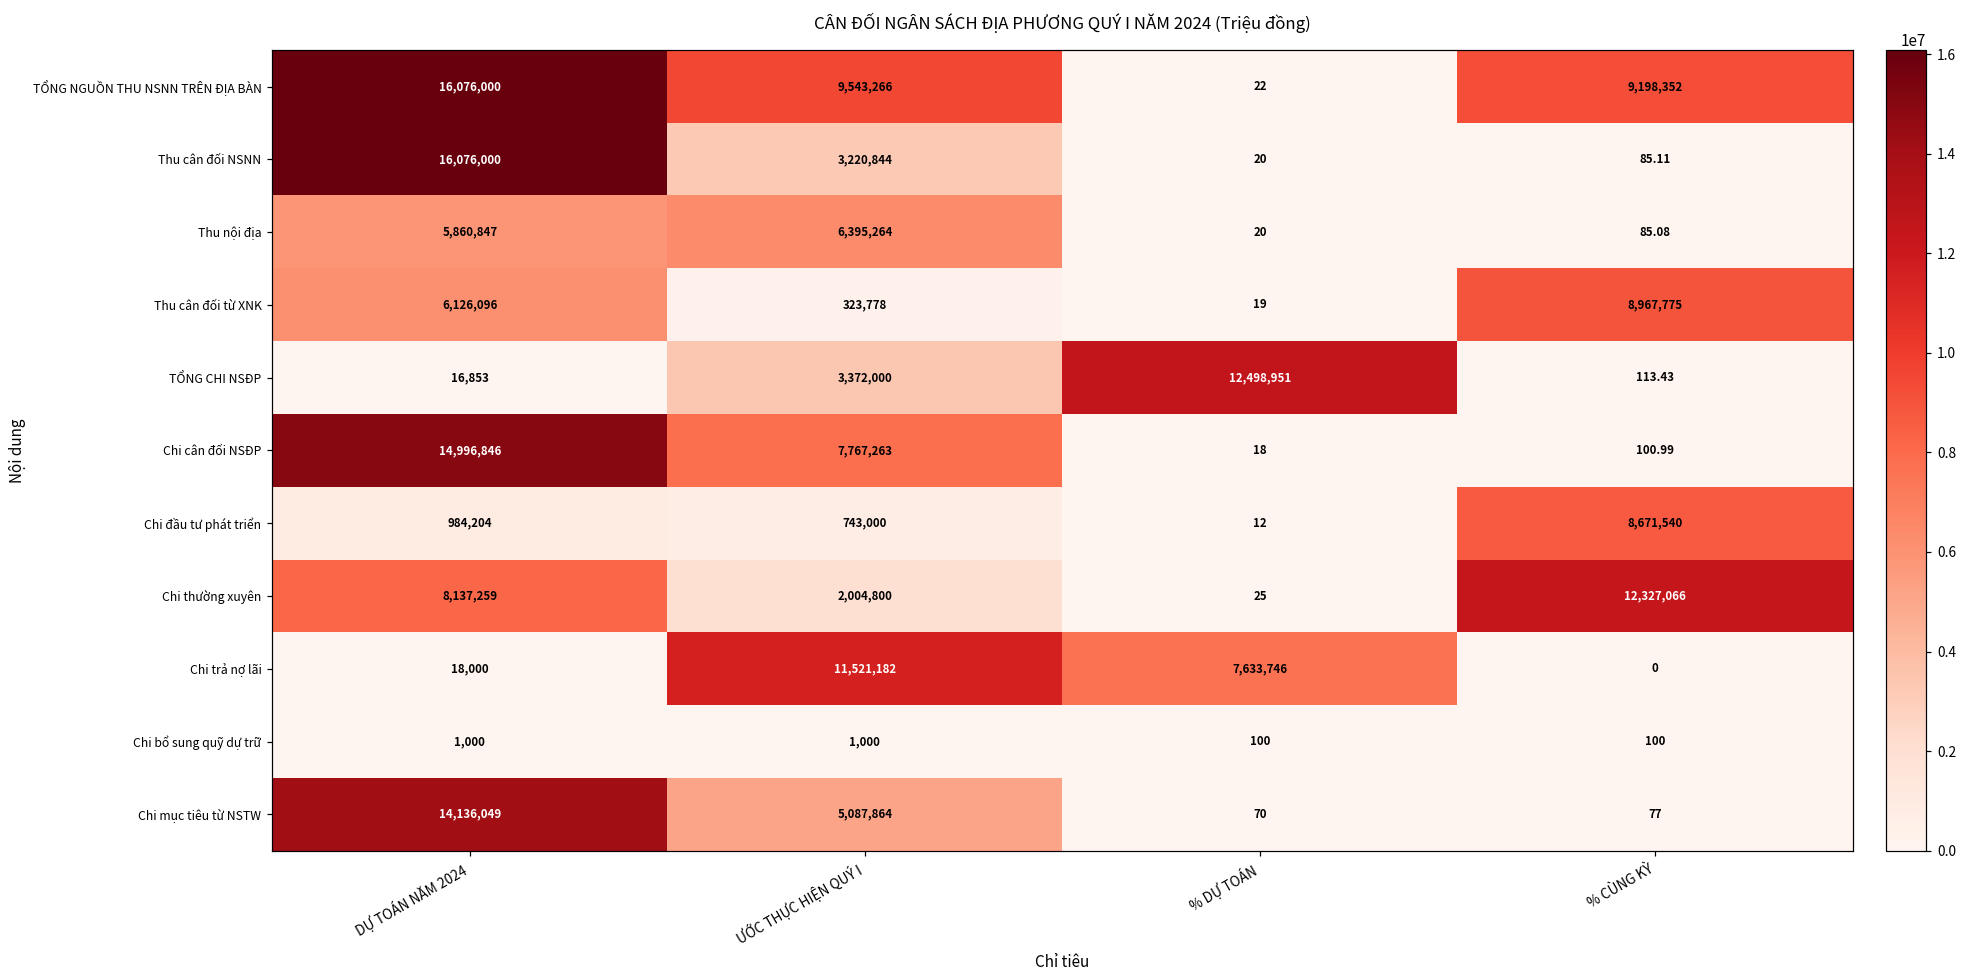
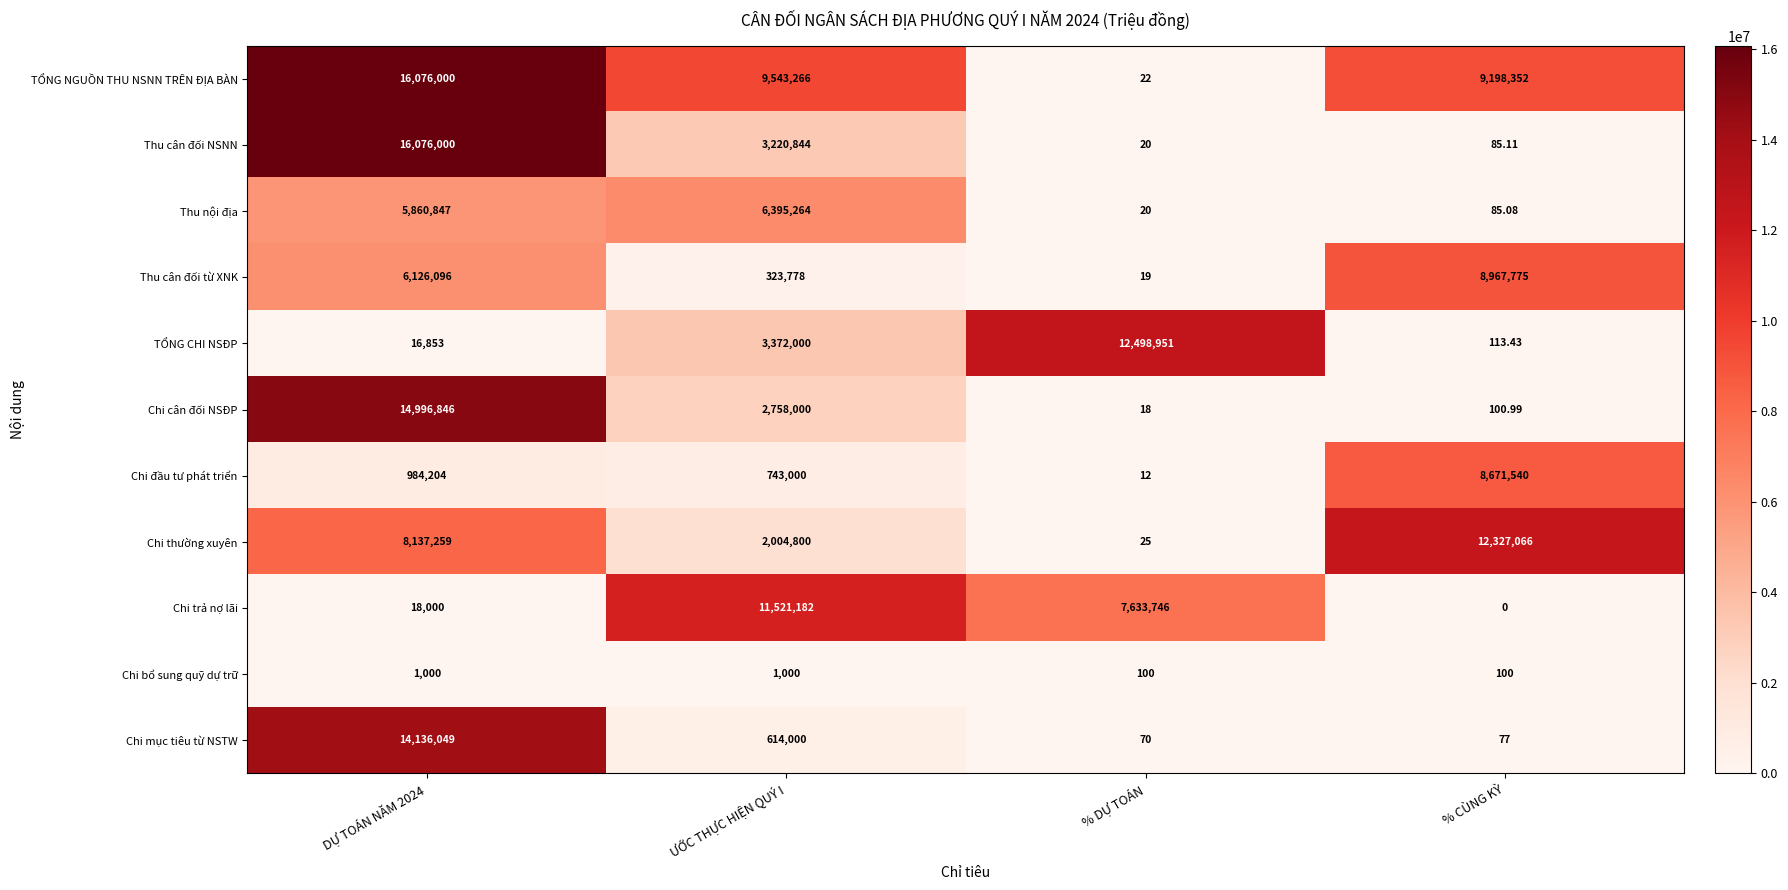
Chi cân đối NSĐP, ƯỚC THỰC HIỆN QUÝ I: 7,767,263 -> 2,758,000
Chi mục tiêu từ NSTW, ƯỚC THỰC HIỆN QUÝ I: 5,087,864 -> 614,000
